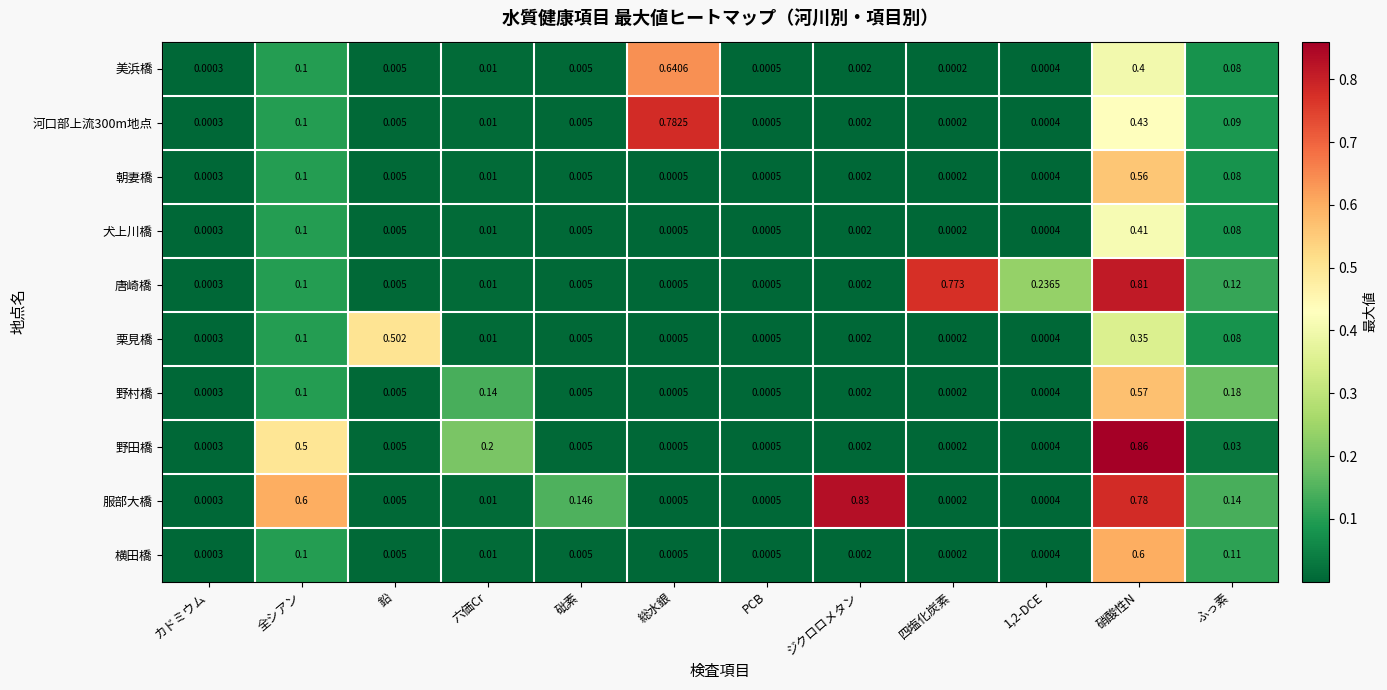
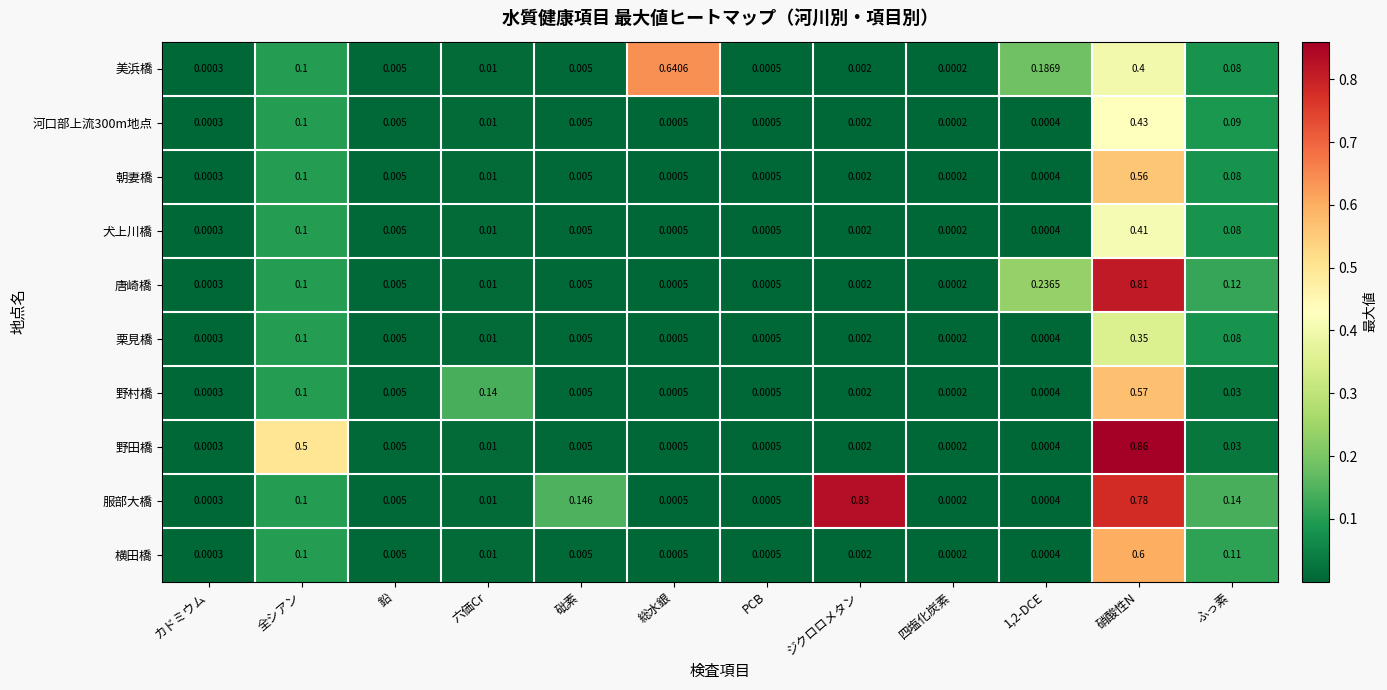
美浜橋, 1,2-DCE: 0.0004 -> 0.1869
河口部上流300m地点, 総水銀: 0.7825 -> 0.0005
唐崎橋, 四塩化炭素: 0.773 -> 0.0002
栗見橋, 鉛: 0.502 -> 0.005
野村橋, ふっ素: 0.18 -> 0.03
野田橋, 六価Cr: 0.2 -> 0.01
服部大橋, 全シアン: 0.6 -> 0.1
